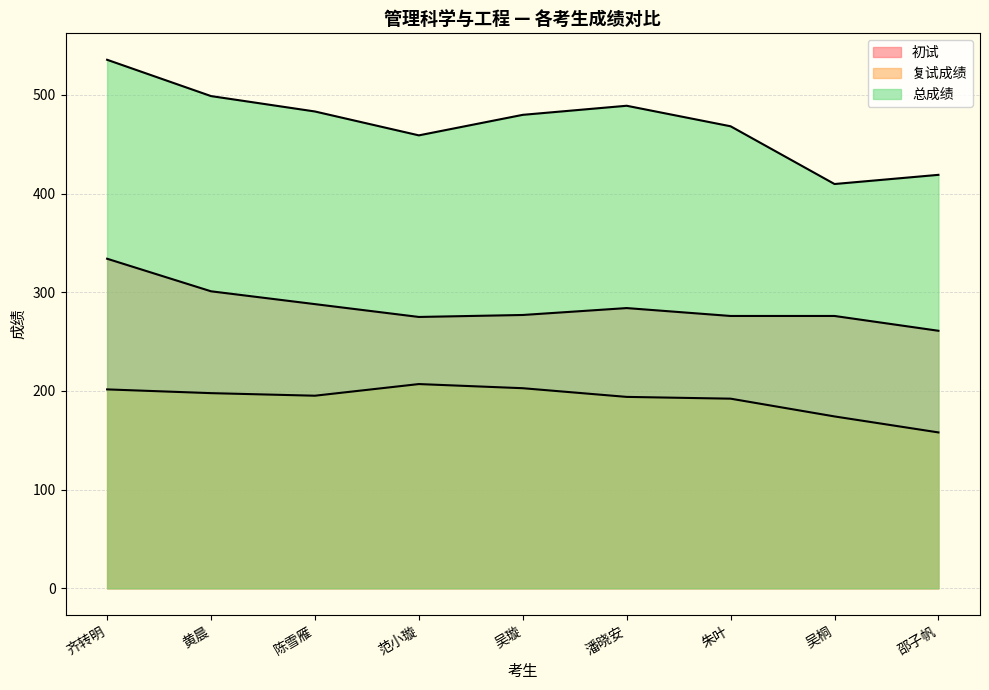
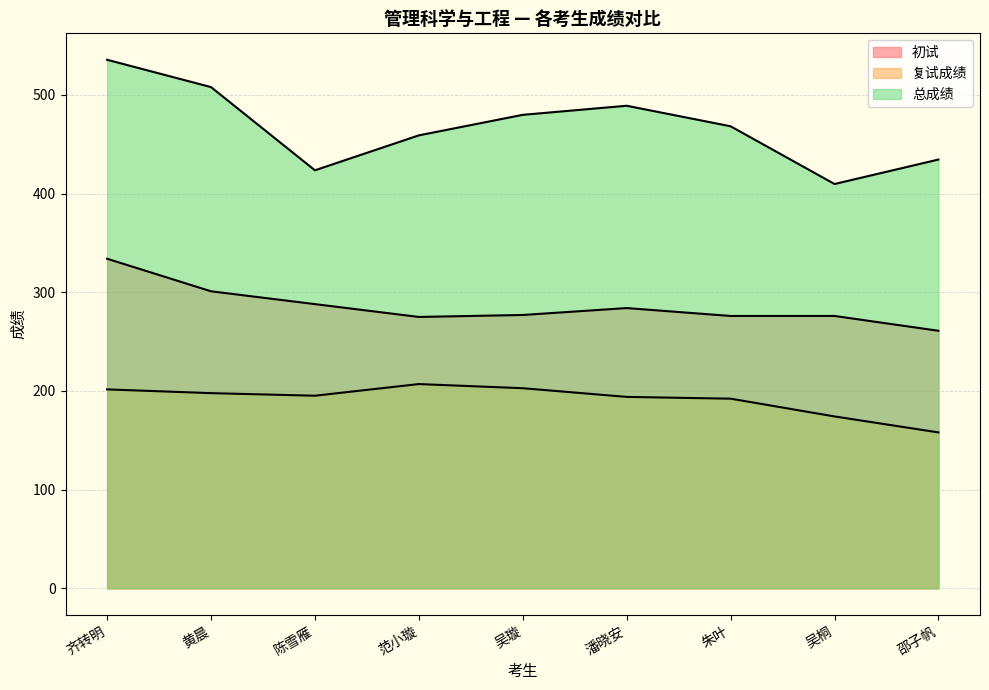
总成绩, 黄晨: 500 -> 510
总成绩, 陈雪雁: 480 -> 420
总成绩, 邵子帆: 420 -> 430
